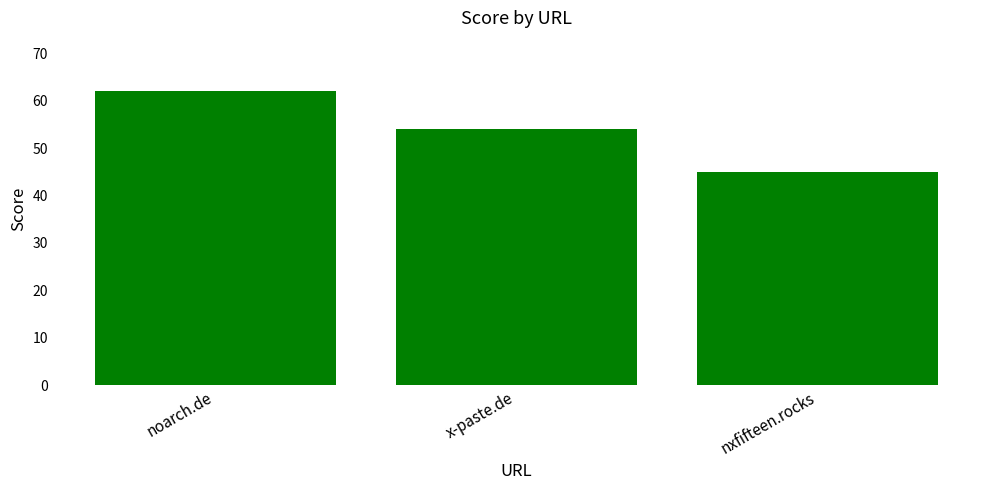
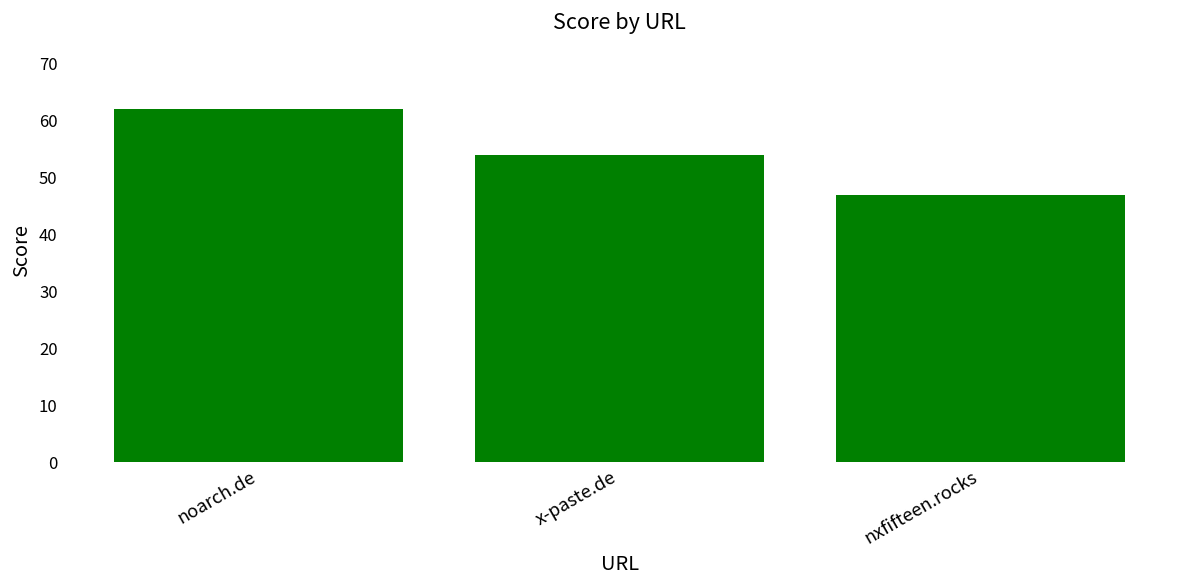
nxfifteen.rocks: 45 -> 47
